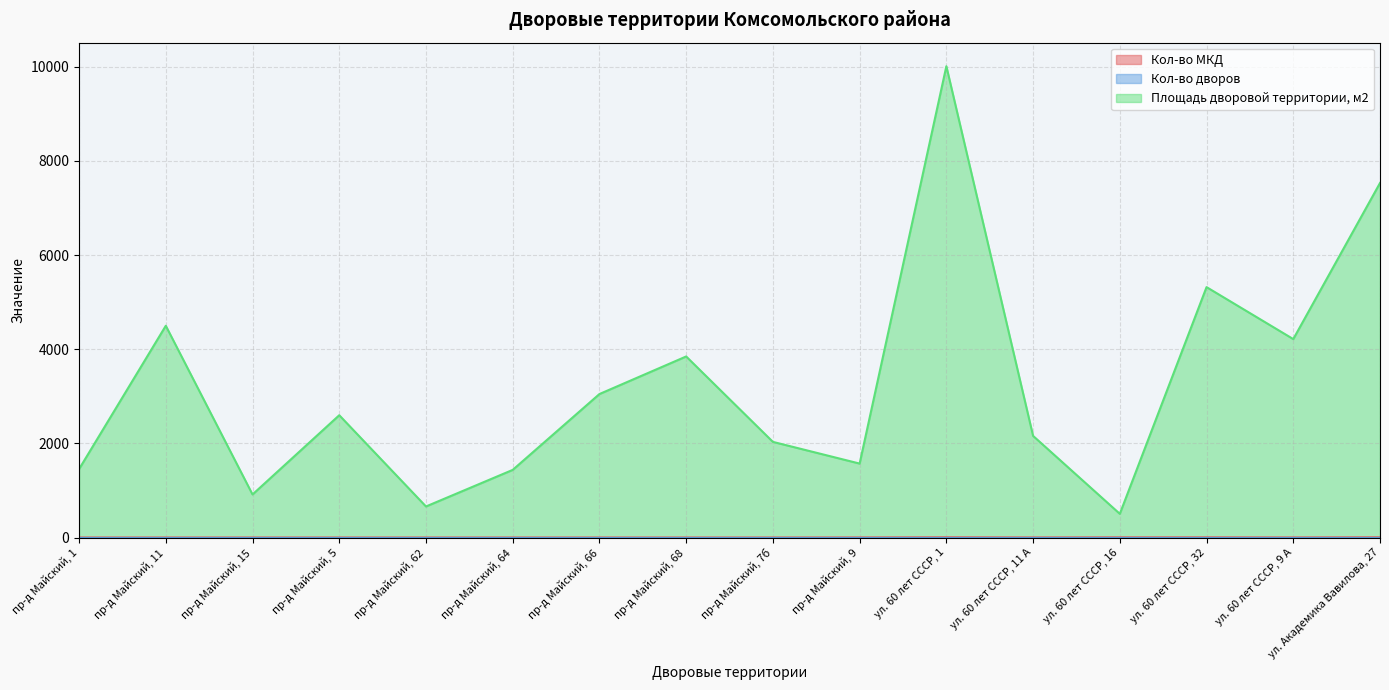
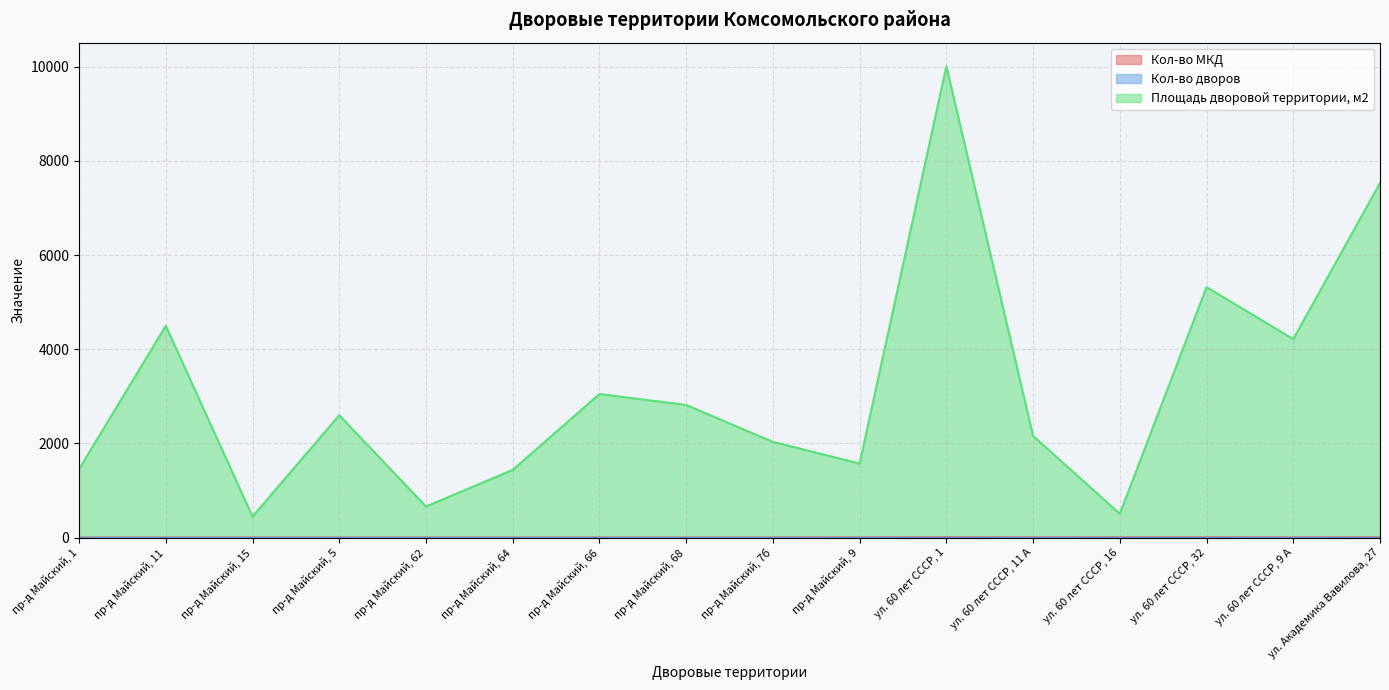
Площадь дворовой территории, м2, пр-д Майский, 15: 900 -> 400
Площадь дворовой территории, м2, пр-д Майский, 68: 3800 -> 2800
